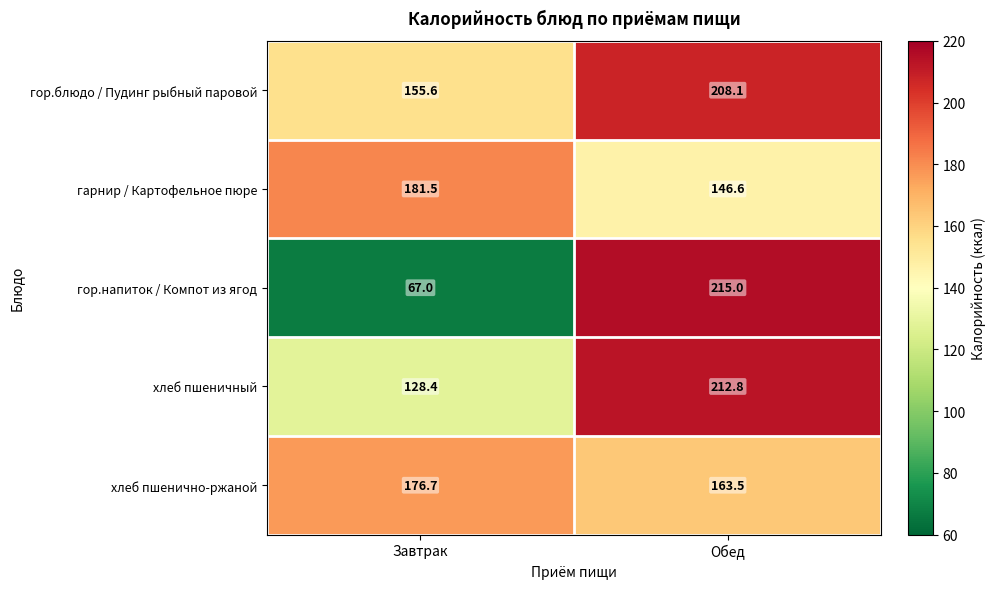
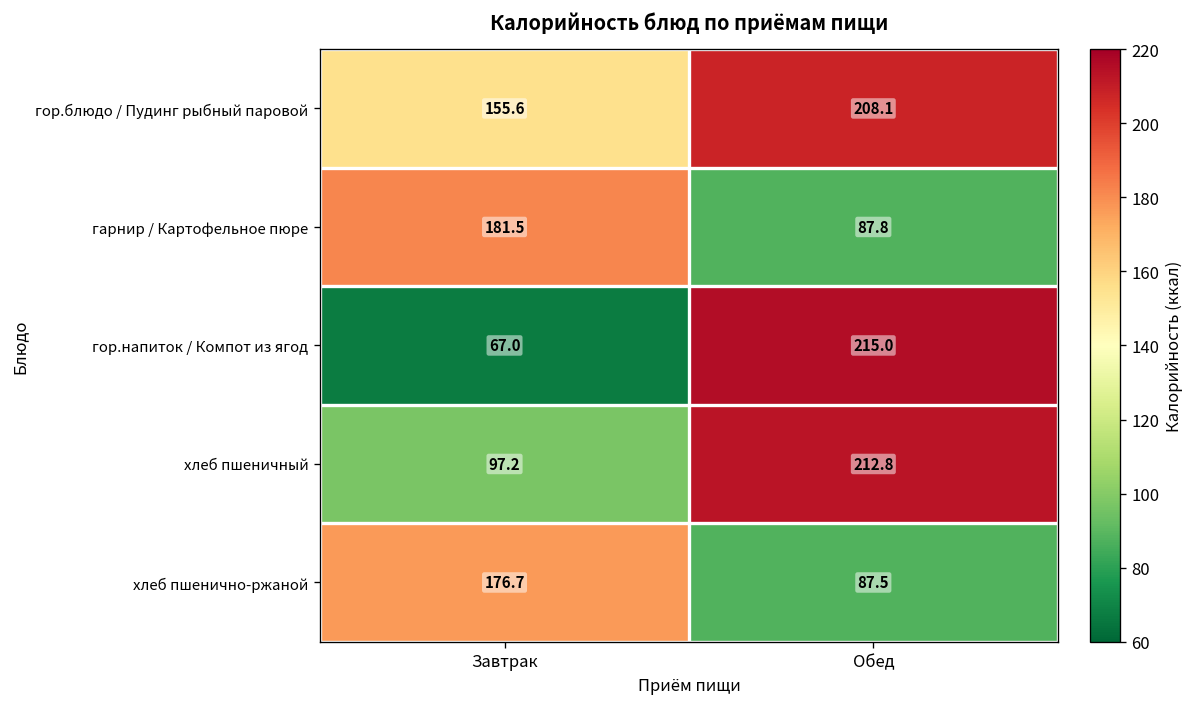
гарнир / Картофельное пюре, Обед: 146.6 -> 87.8
хлеб пшеничный, Завтрак: 128.4 -> 97.2
хлеб пшенично-ржаной, Обед: 163.5 -> 87.5
